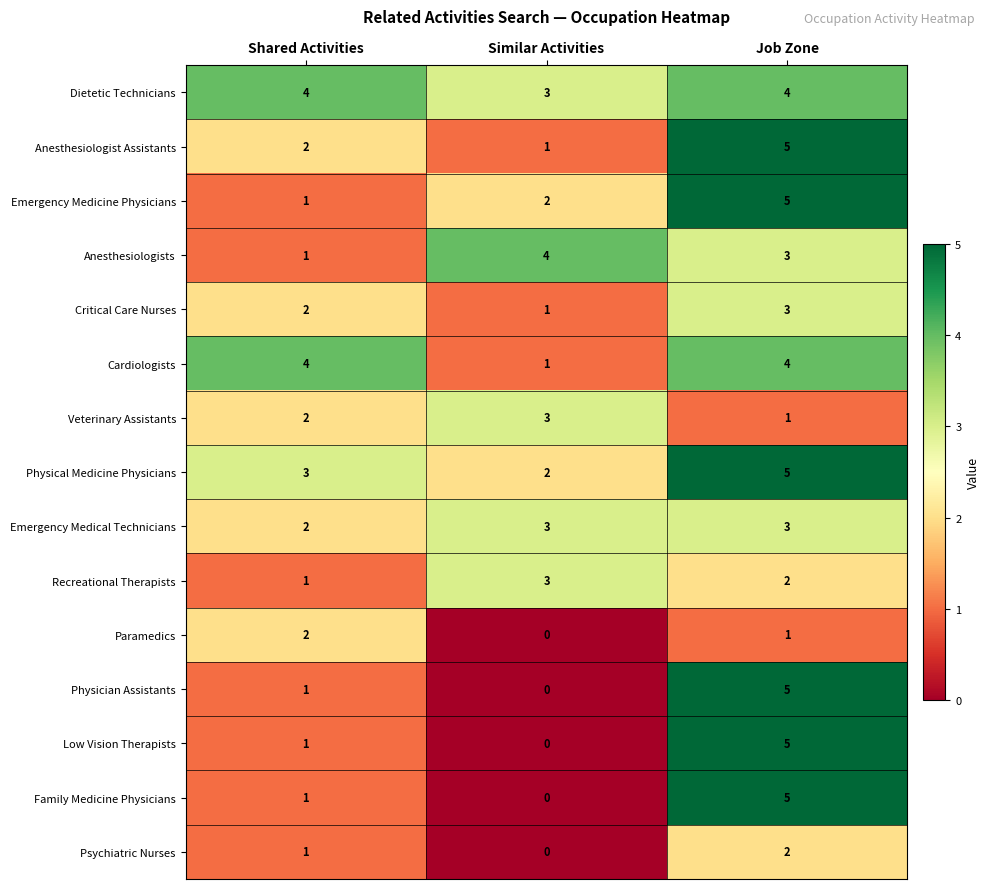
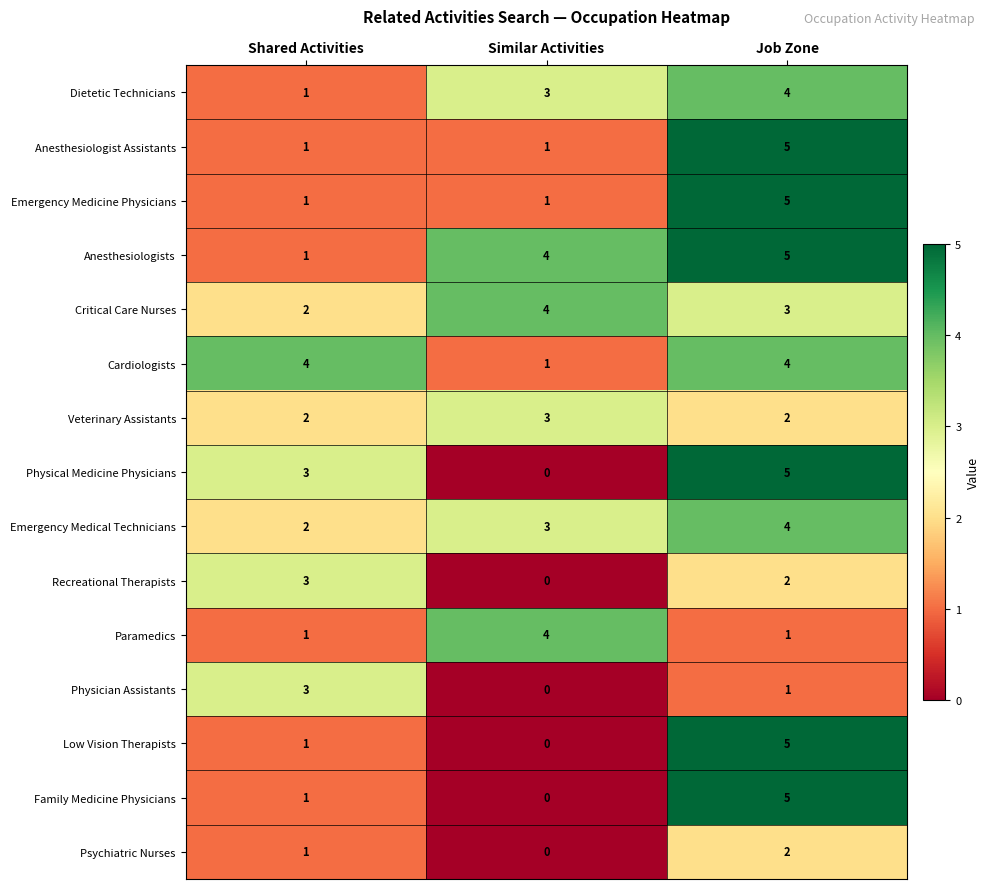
Dietetic Technicians, Shared Activities: 4 -> 1
Anesthesiologist Assistants, Shared Activities: 2 -> 1
Emergency Medicine Physicians, Similar Activities: 2 -> 1
Anesthesiologists, Job Zone: 3 -> 5
Critical Care Nurses, Similar Activities: 1 -> 4
Veterinary Assistants, Job Zone: 1 -> 2
Physical Medicine Physicians, Similar Activities: 2 -> 0
Emergency Medical Technicians, Job Zone: 3 -> 4
Recreational Therapists, Shared Activities: 1 -> 3
Recreational Therapists, Similar Activities: 3 -> 0
Paramedics, Shared Activities: 2 -> 1
Paramedics, Similar Activities: 0 -> 4
Physician Assistants, Shared Activities: 1 -> 3
Physician Assistants, Job Zone: 5 -> 1
